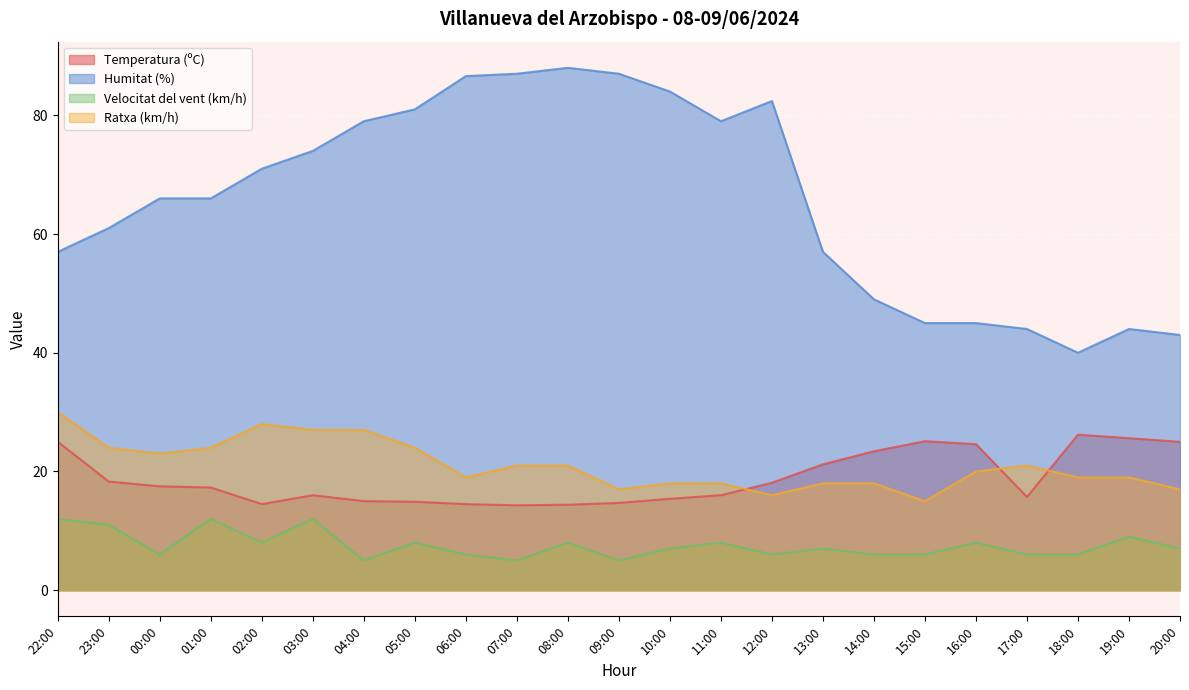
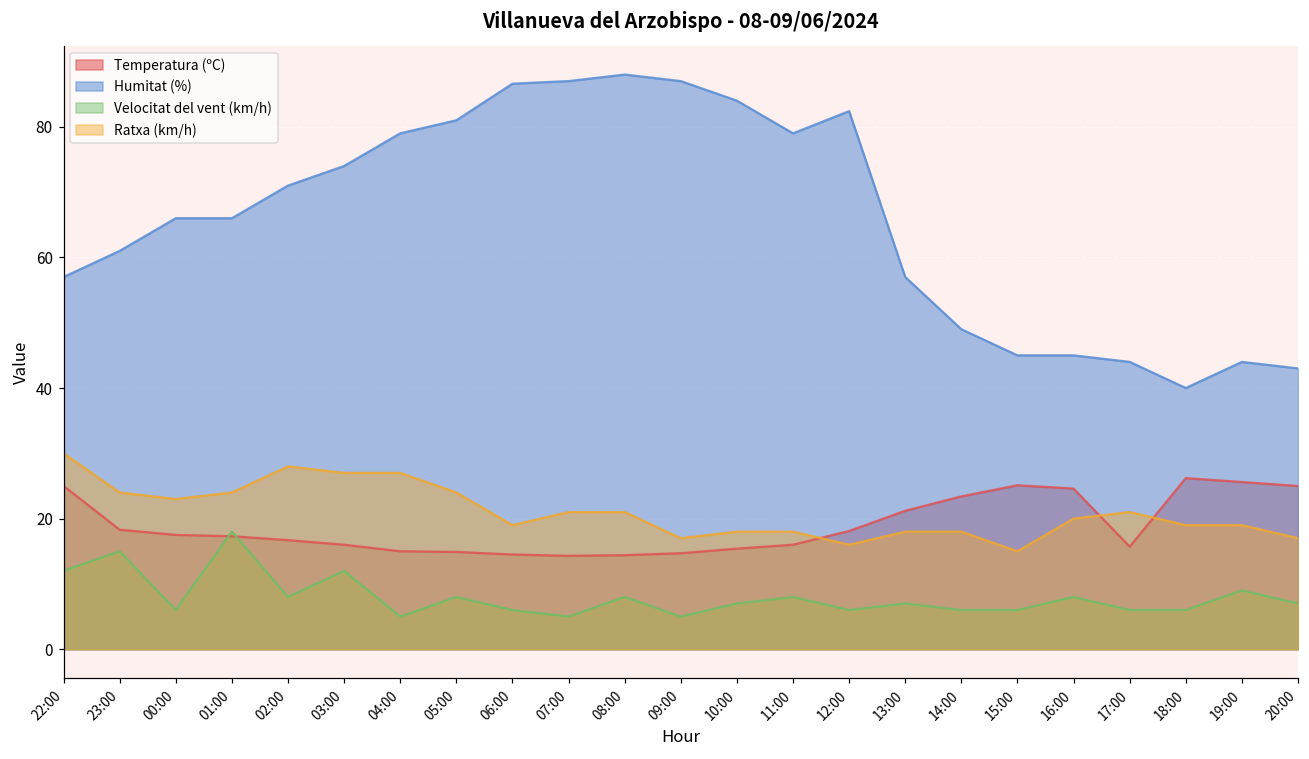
Velocitat del vent (km/h), 23:00: 11 -> 15
Velocitat del vent (km/h), 01:00: 12 -> 18
Temperatura (ºC), 02:00: 15 -> 17
